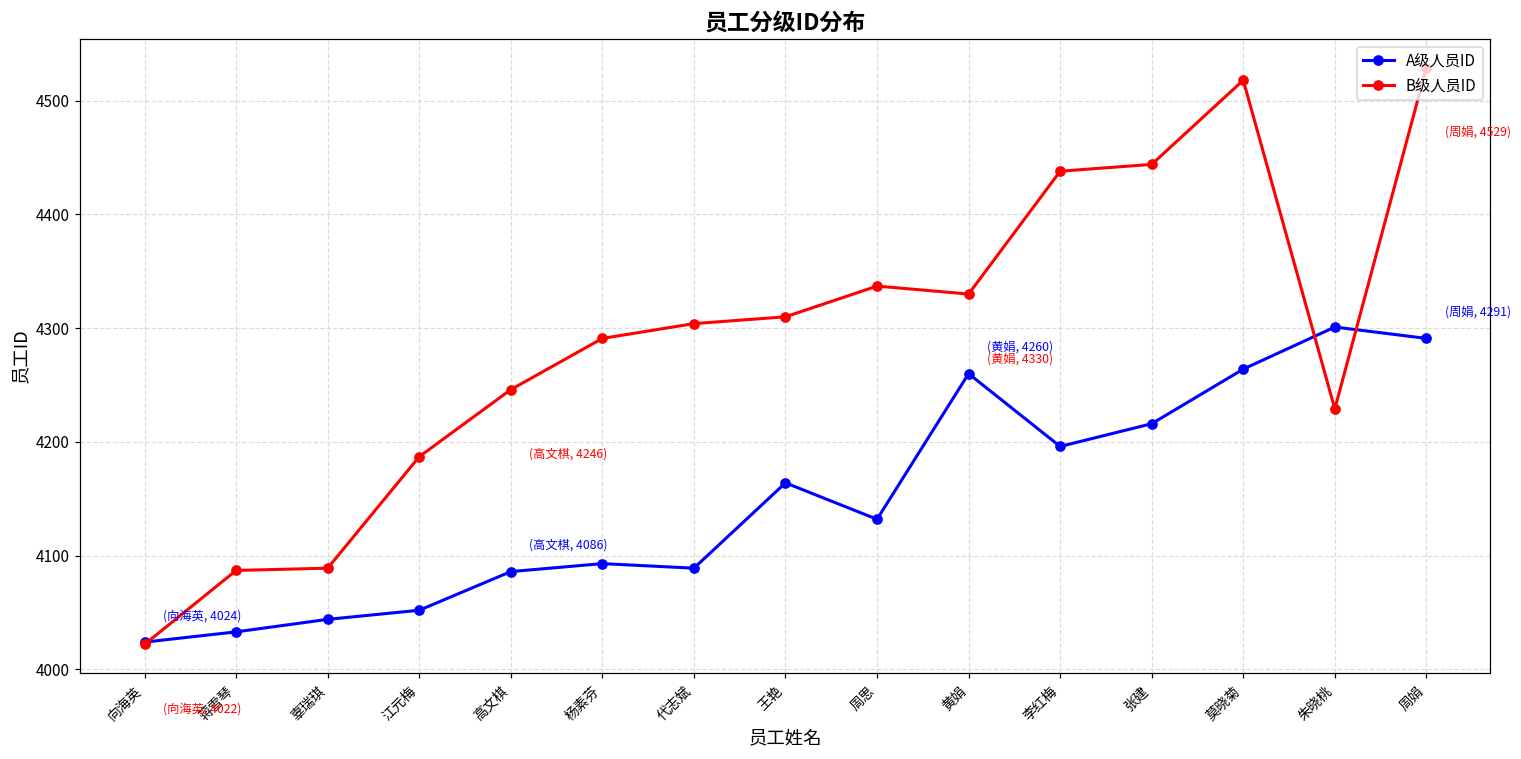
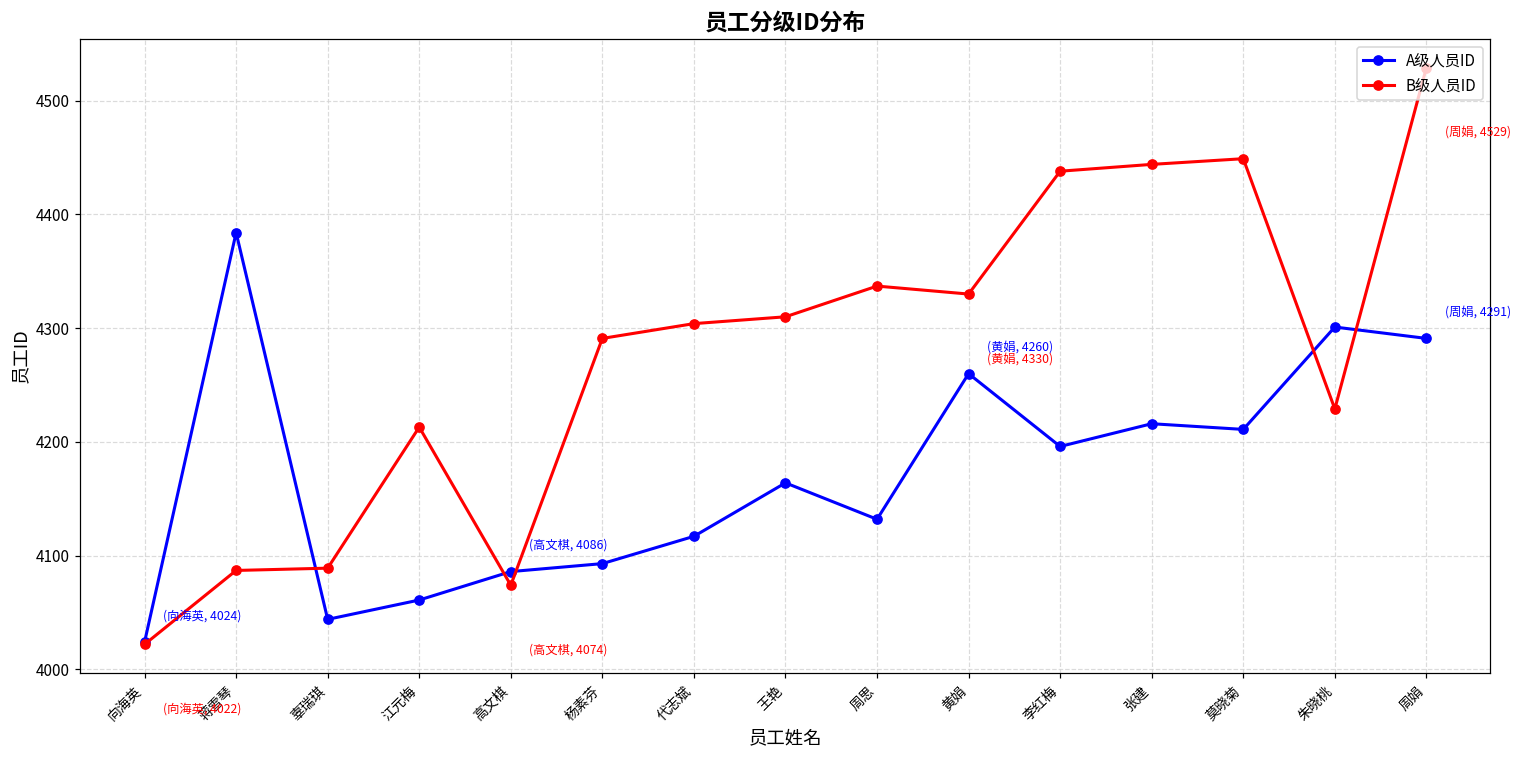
A级人员ID, 蒋雪琴: 4033 -> 4384
A级人员ID, 江元梅: 4052 -> 4061
B级人员ID, 江元梅: 4187 -> 4213
B级人员ID, 高文棋: 4246 -> 4074
A级人员ID, 代志斌: 4089 -> 4117
A级人员ID, 莫晓菊: 4264 -> 4211
B级人员ID, 莫晓菊: 4518 -> 4449
